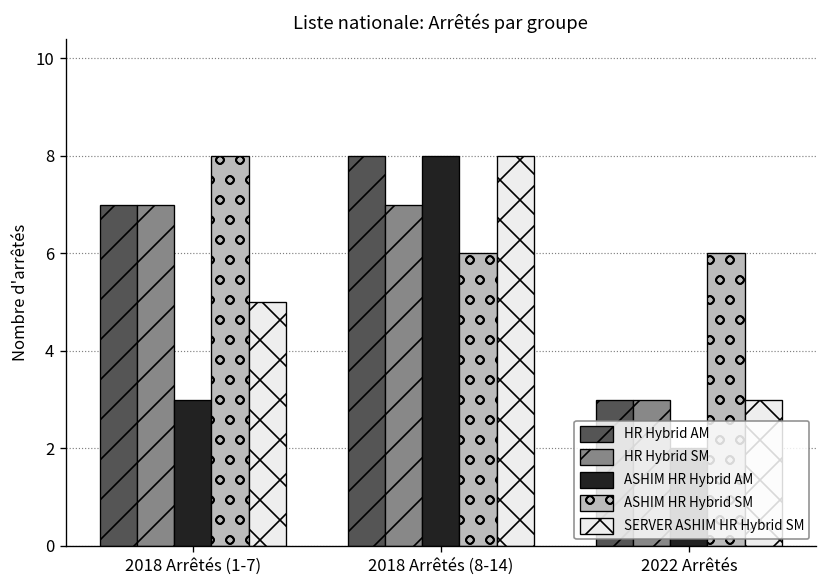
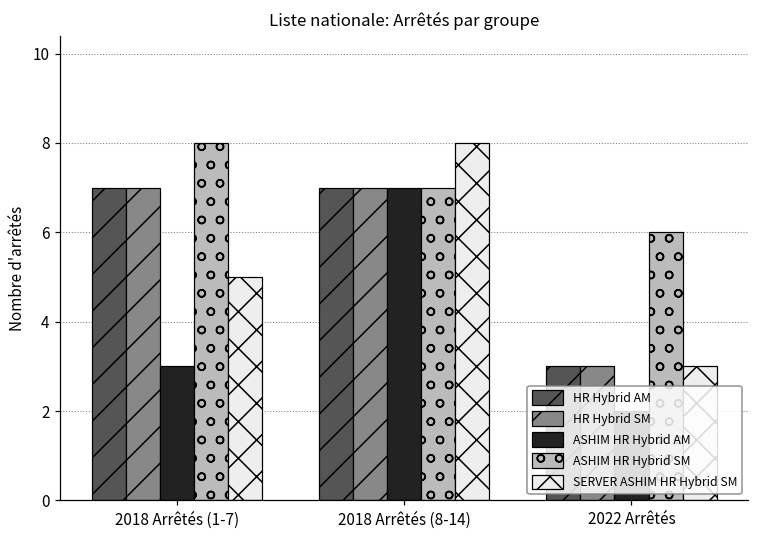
HR Hybrid AM, 2018 Arrêtés (8-14): 8 -> 7
ASHIM HR Hybrid AM, 2018 Arrêtés (8-14): 8 -> 7
ASHIM HR Hybrid SM, 2018 Arrêtés (8-14): 6 -> 7
